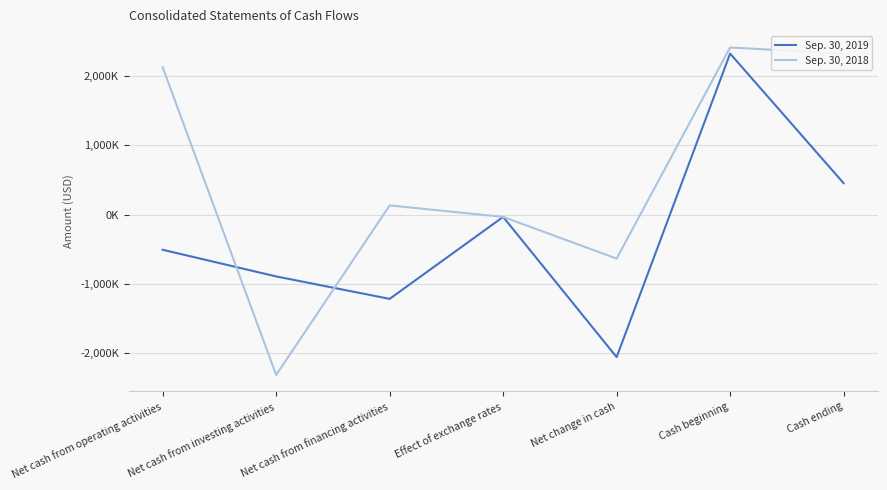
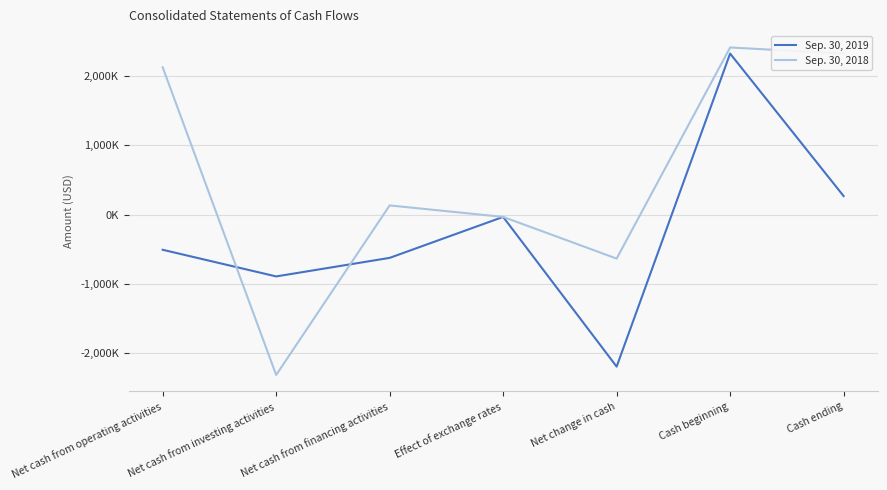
Sep. 30, 2019, Net cash from financing activities: -1,200,000 -> -600,000
Sep. 30, 2019, Net change in cash: -2,100,000 -> -2,200,000
Sep. 30, 2019, Cash ending: 500,000 -> 300,000
